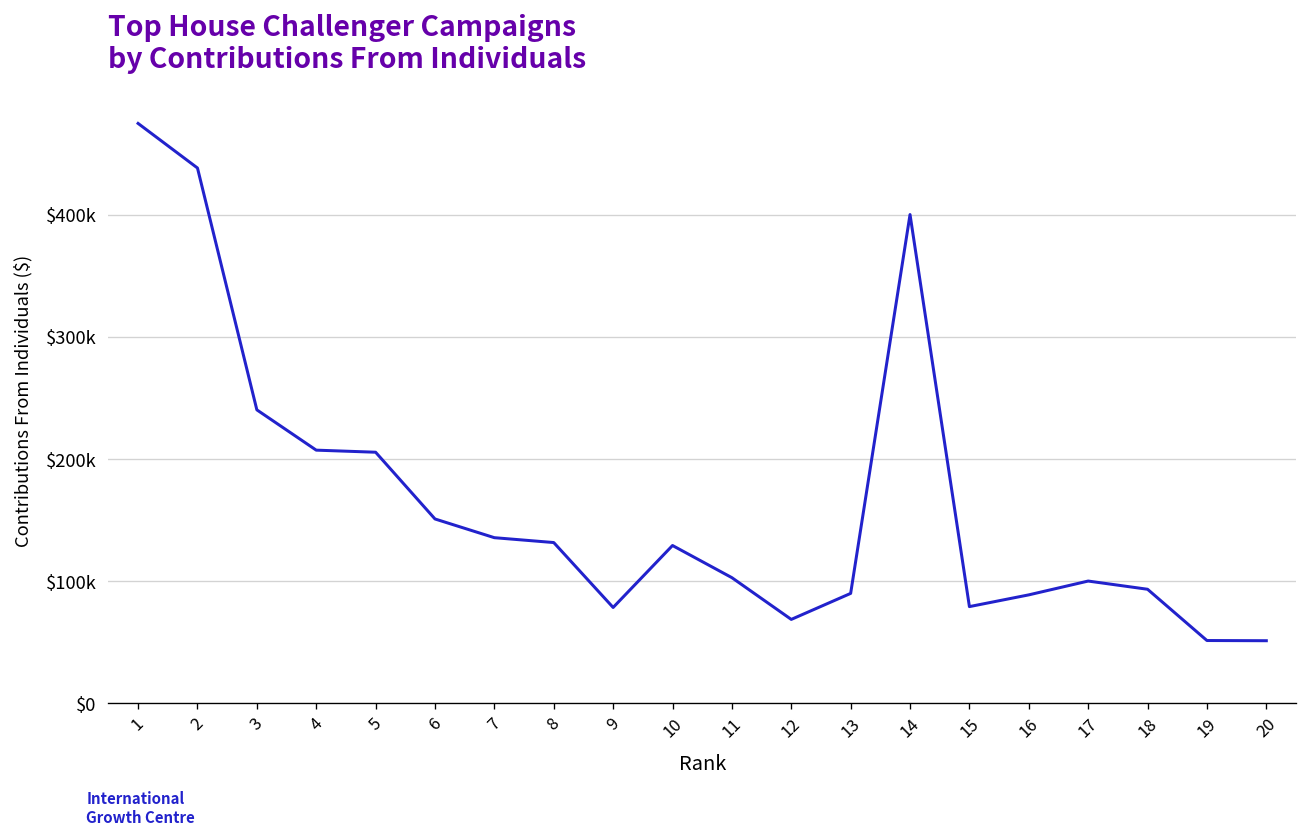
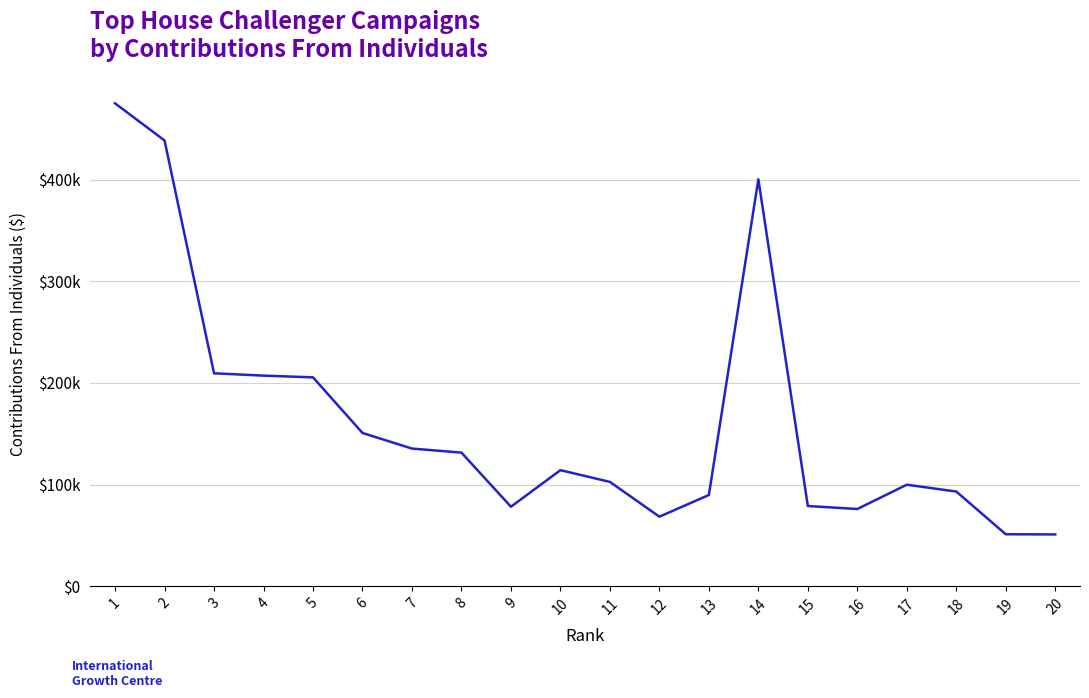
3: $240000 -> $209000
10: $129000 -> $114000
16: $89000 -> $76000
